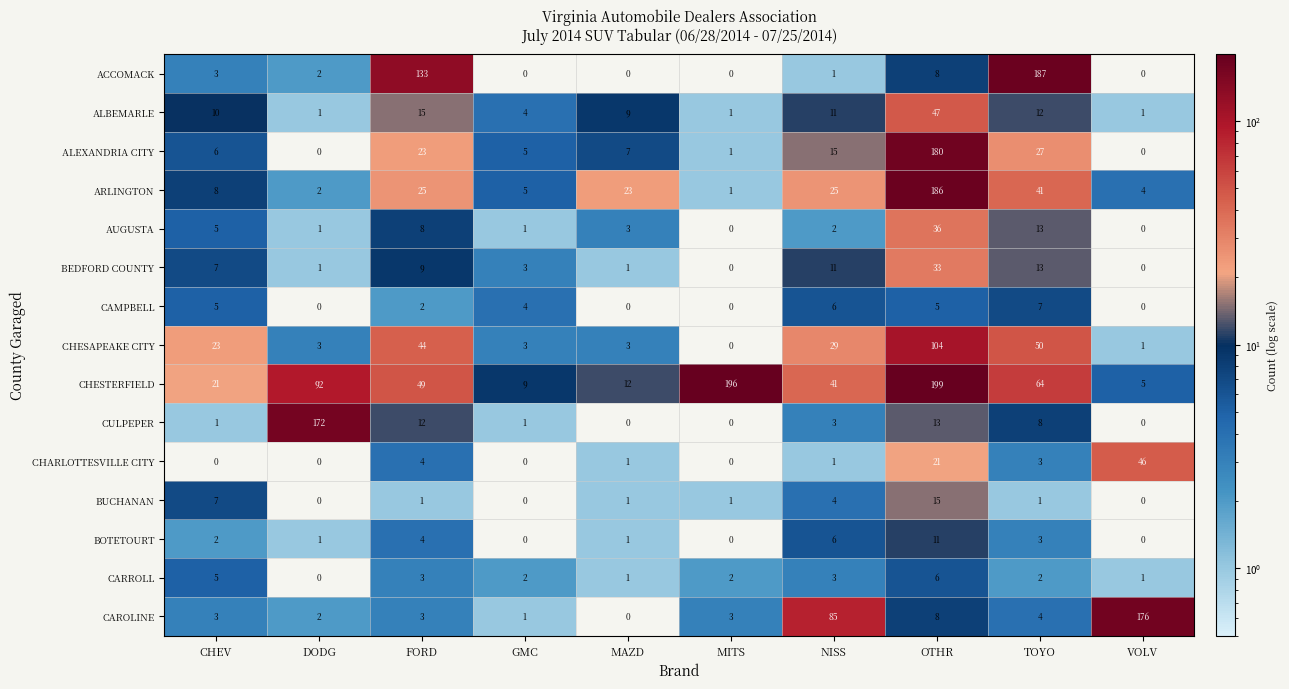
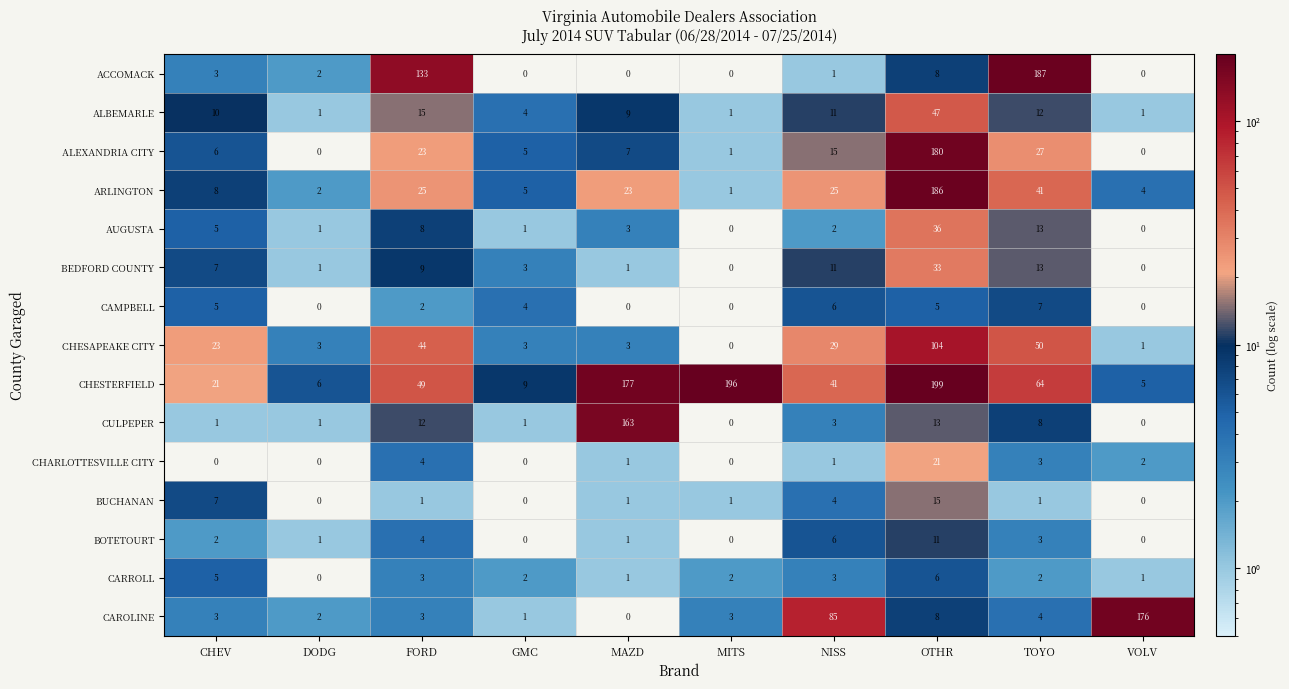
CHESTERFIELD, DODG: 92 -> 6
CHESTERFIELD, MAZD: 12 -> 177
CULPEPER, DODG: 172 -> 1
CULPEPER, MAZD: 0 -> 163
CHARLOTTESVILLE CITY, VOLV: 46 -> 2
